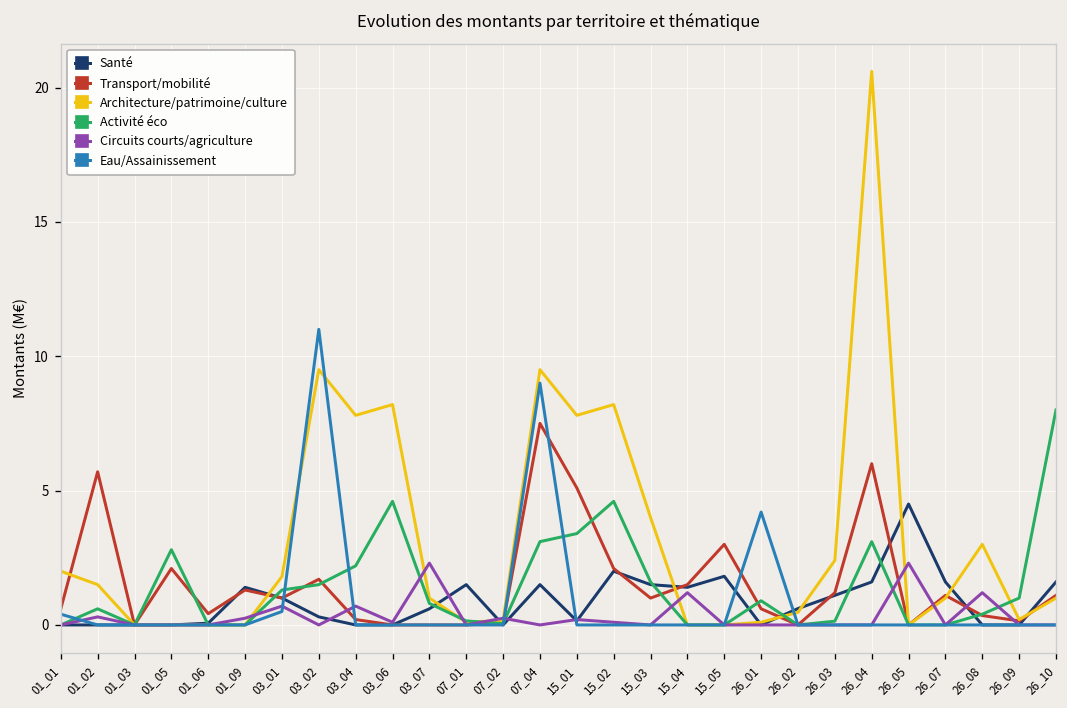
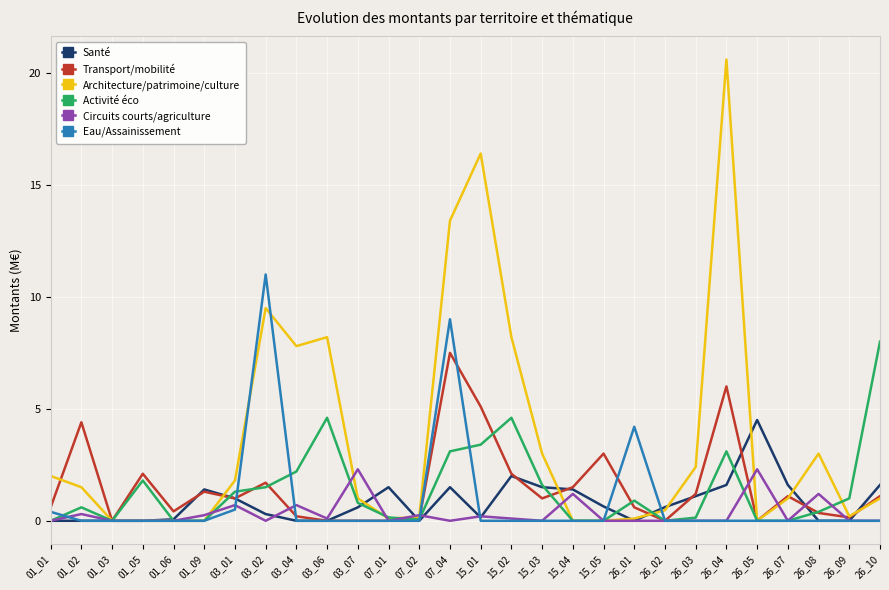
Transport/mobilité, 01_02: 5.7 -> 4.4
Activité éco, 01_05: 2.8 -> 1.8
Architecture/patrimoine/culture, 07_04: 9.5 -> 13.4
Architecture/patrimoine/culture, 15_01: 7.8 -> 16.4
Architecture/patrimoine/culture, 15_03: 4 -> 3
Santé, 15_05: 1.8 -> 0.6
